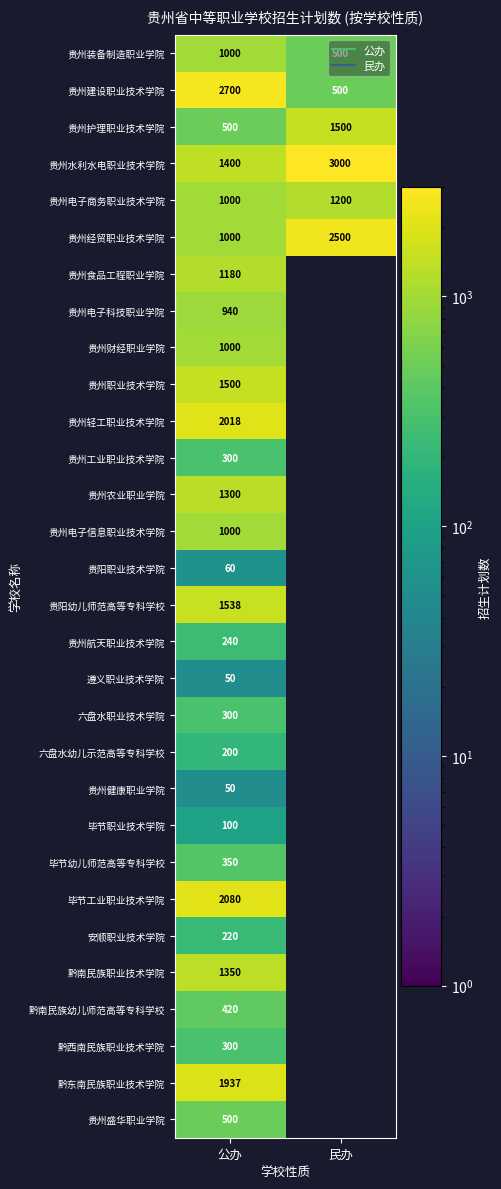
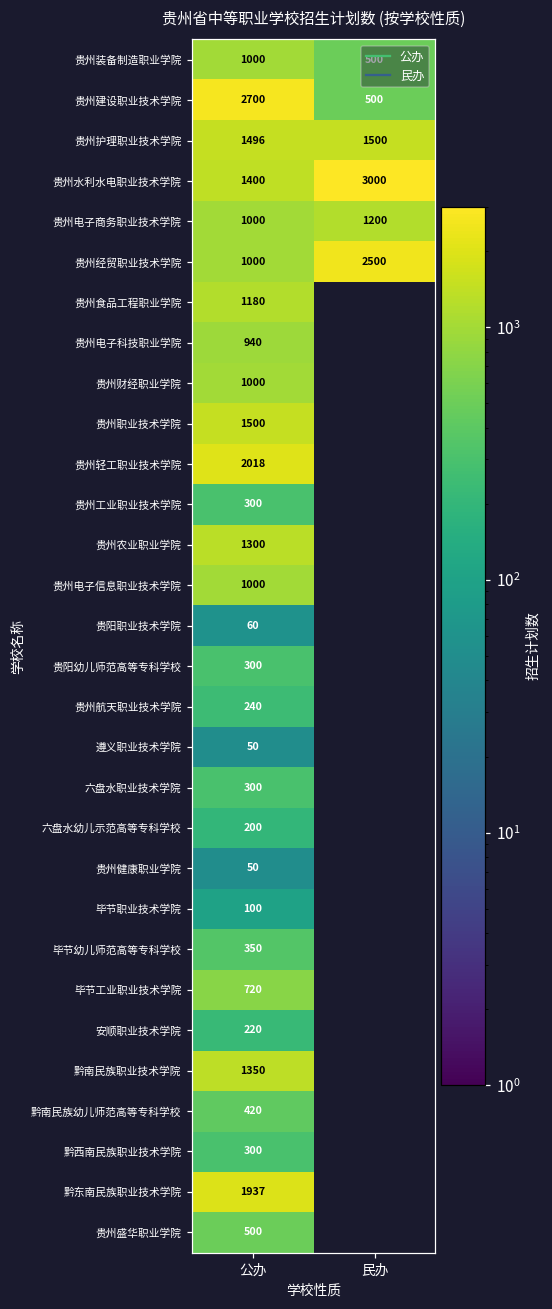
贵州护理职业技术学院, 公办: 500 -> 1496
贵阳幼儿师范高等专科学校, 公办: 1538 -> 300
毕节工业职业技术学院, 公办: 2080 -> 720
